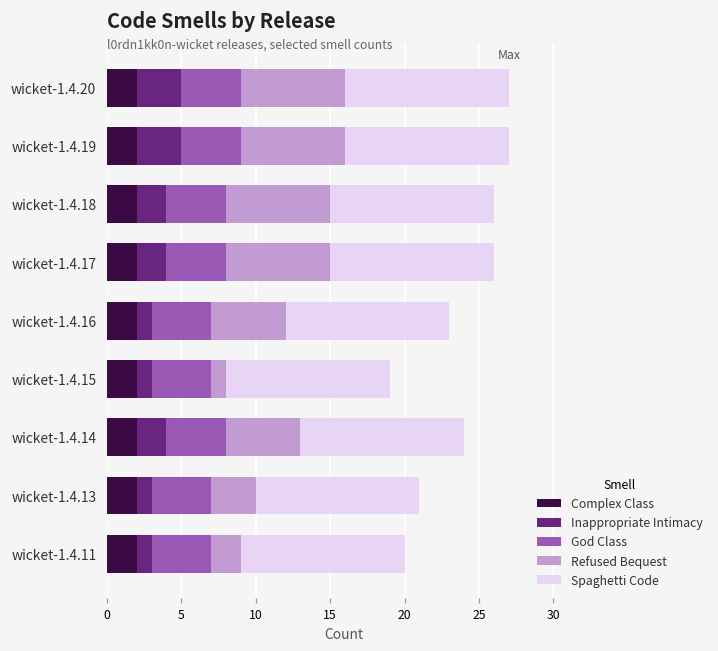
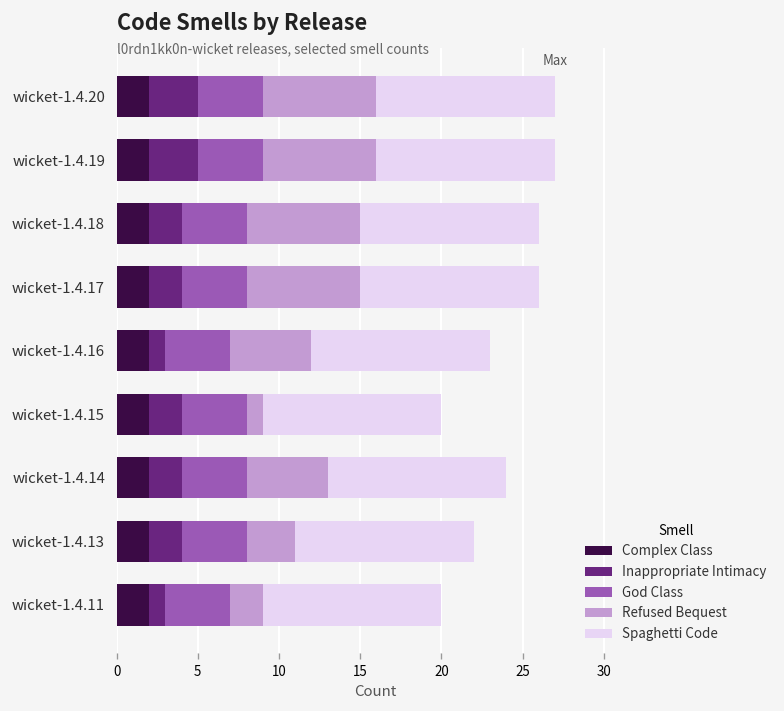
Inappropriate Intimacy, wicket-1.4.15: 1 -> 2
Inappropriate Intimacy, wicket-1.4.13: 1 -> 2
